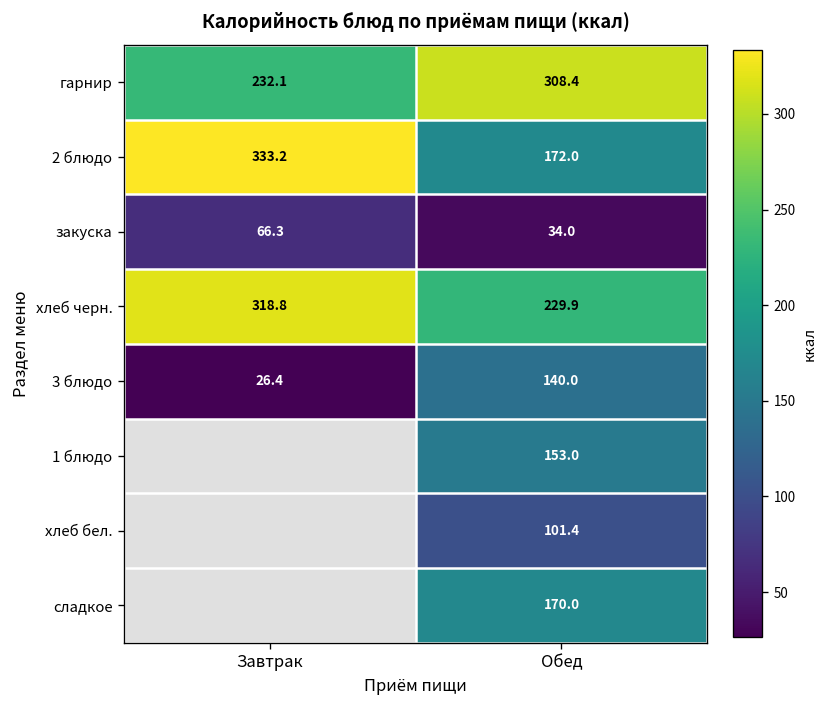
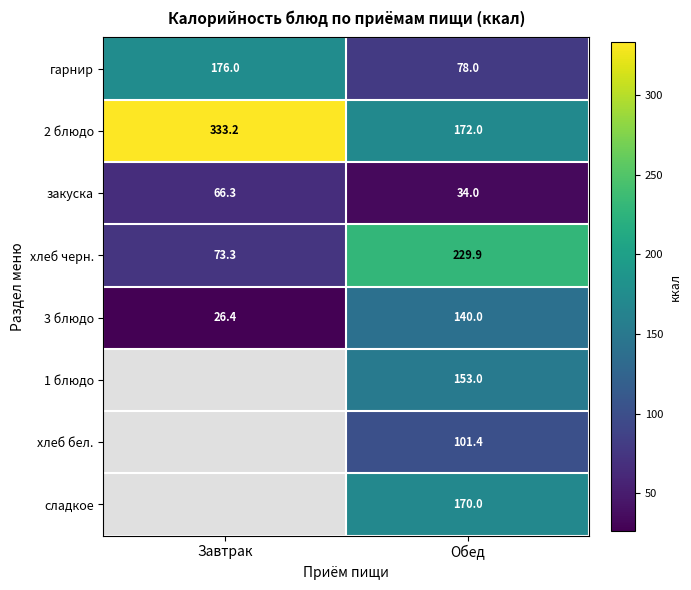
гарнир, Завтрак: 232.1 -> 176.0
гарнир, Обед: 308.4 -> 78.0
хлеб черн., Завтрак: 318.8 -> 73.3
